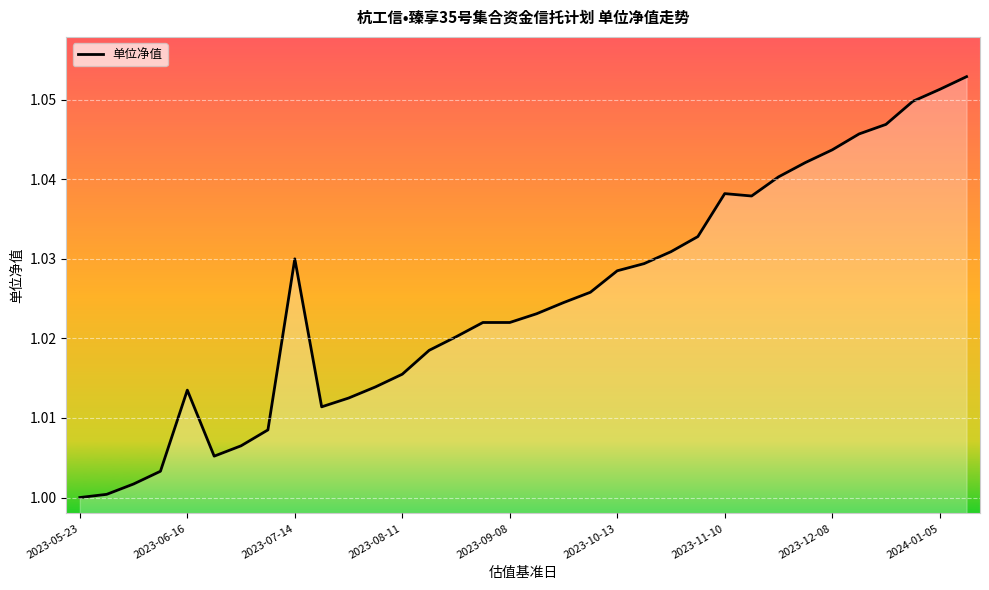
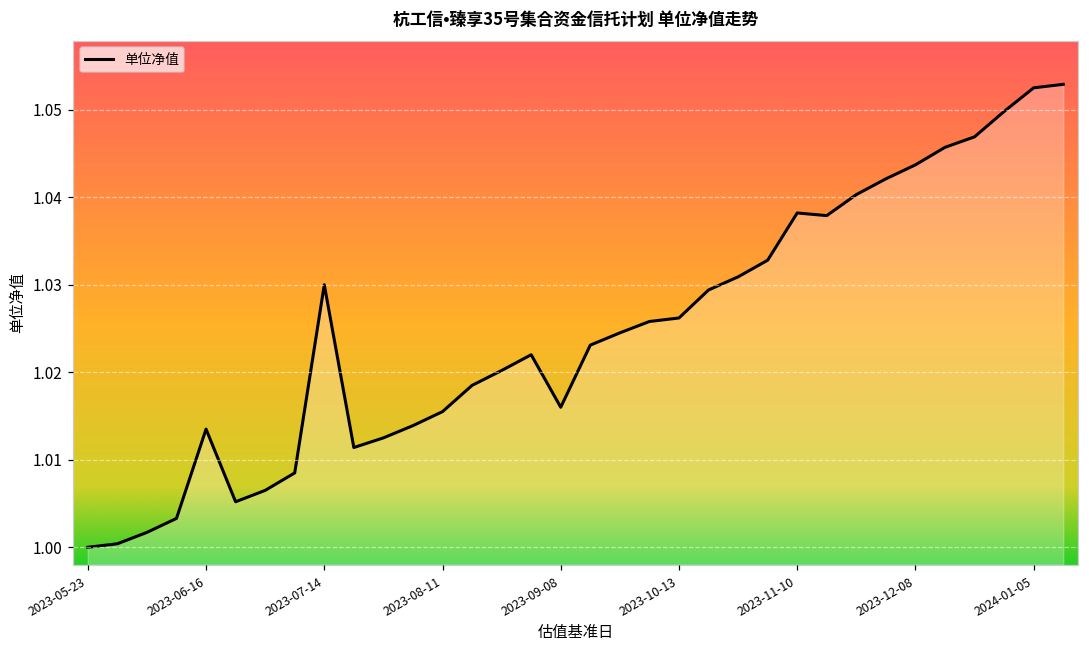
2023-09-08: 1.022 -> 1.016
2023-10-13: 1.029 -> 1.026
2024-01-05: 1.051 -> 1.053
